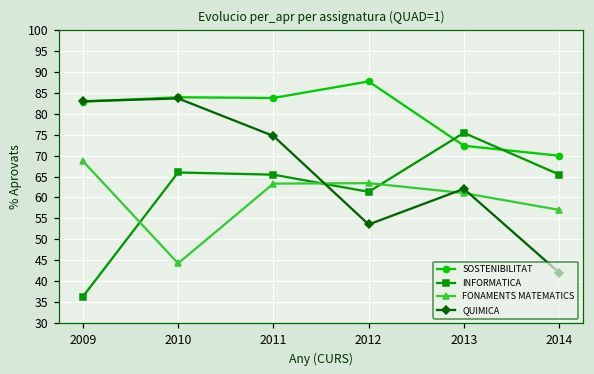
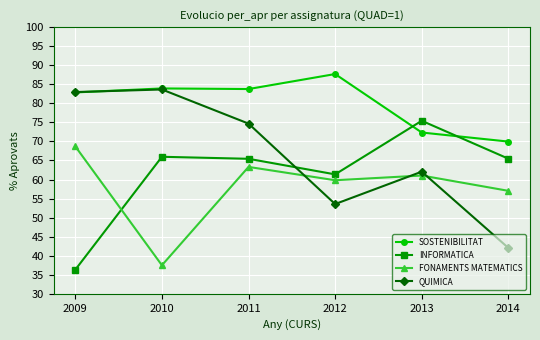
FONAMENTS MATEMATICS, 2010: 44 -> 37
FONAMENTS MATEMATICS, 2012: 63 -> 60
